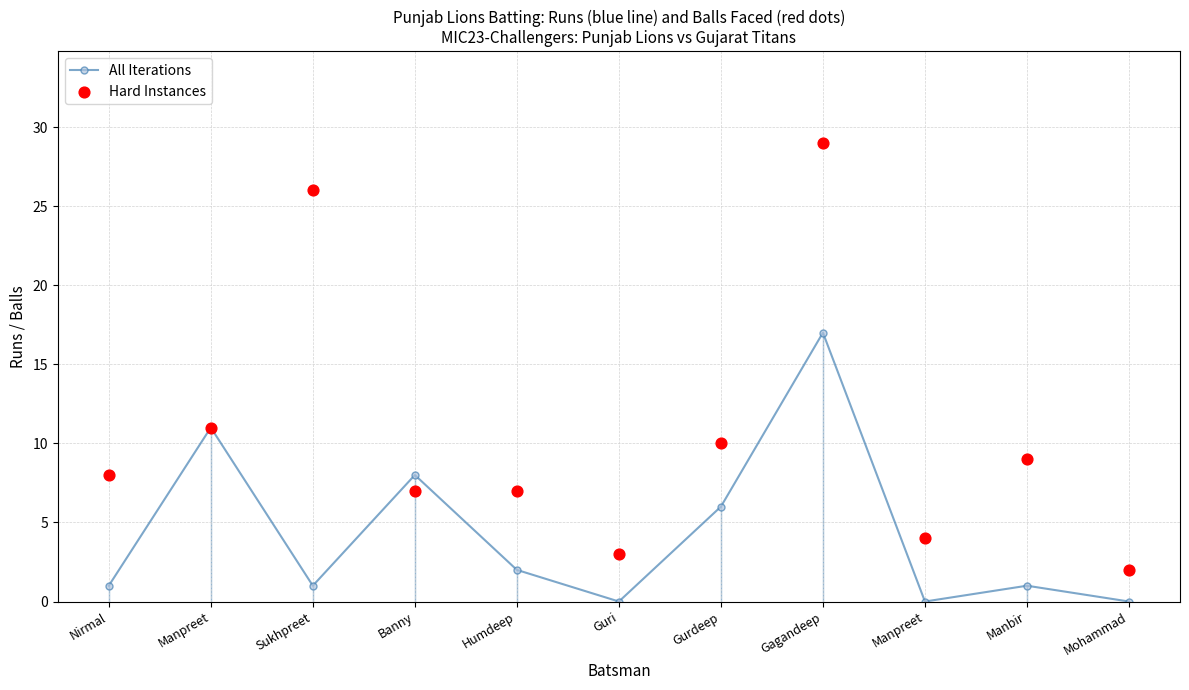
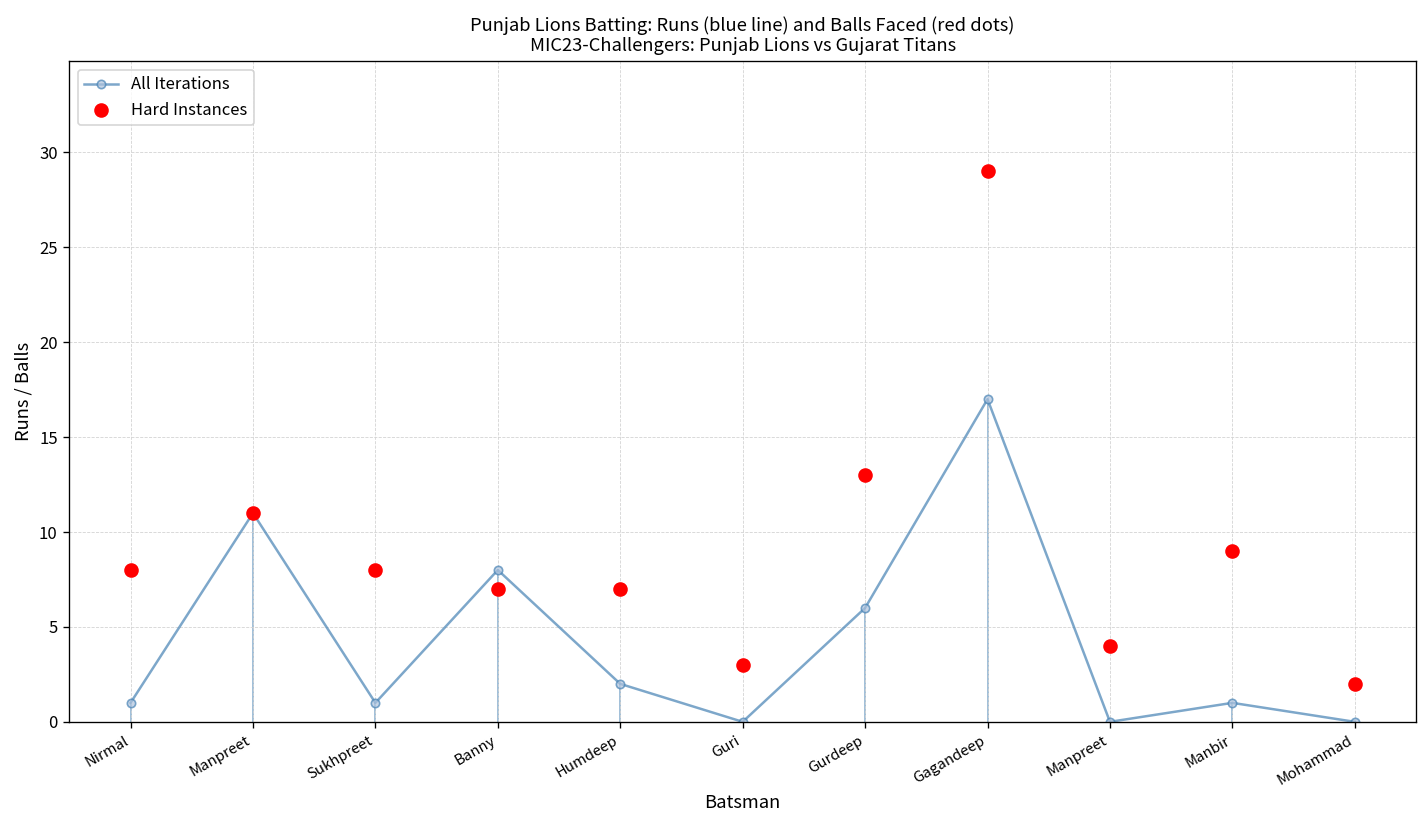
Hard Instances, Sukhpreet: 26 -> 8
Hard Instances, Gurdeep: 10 -> 13
